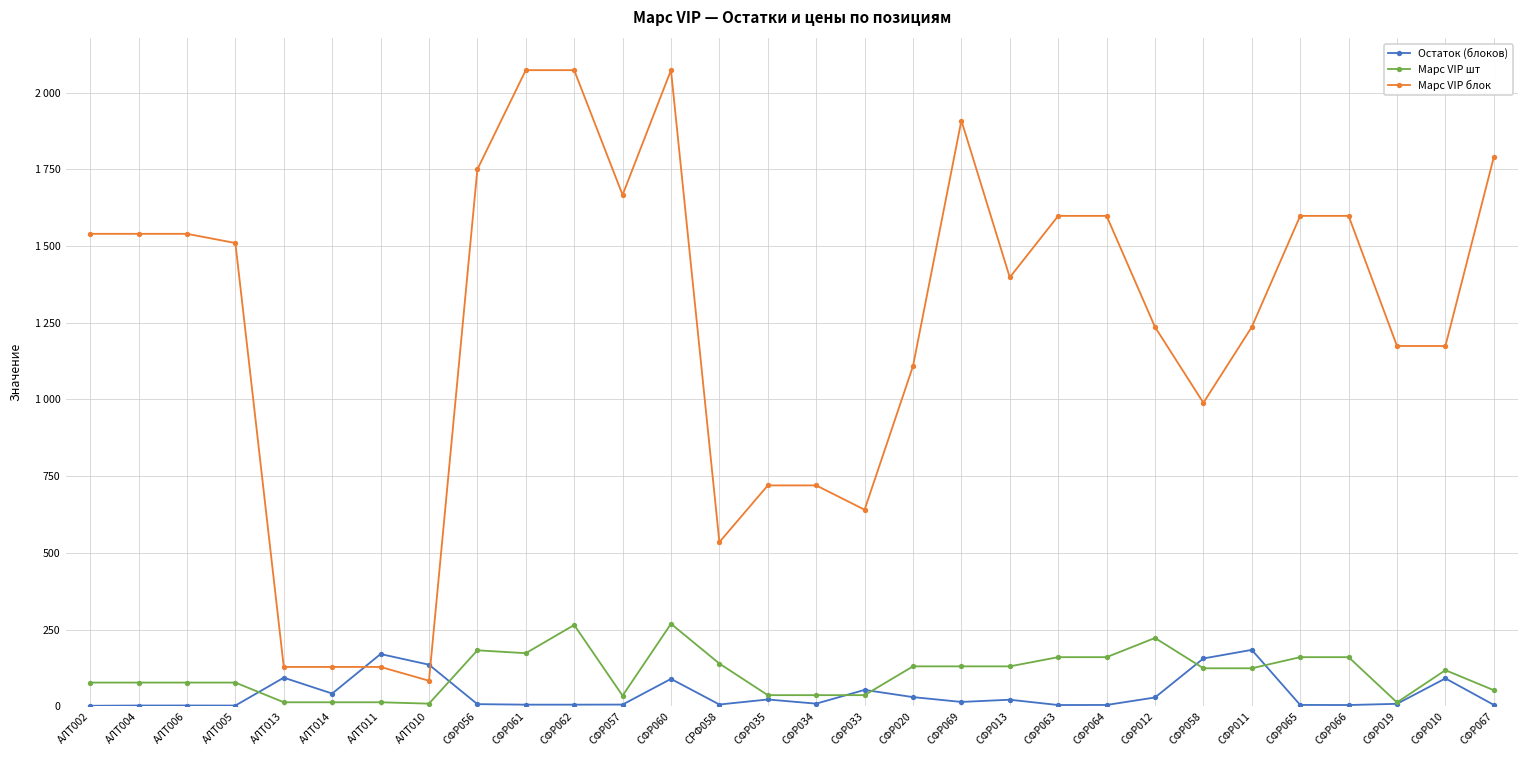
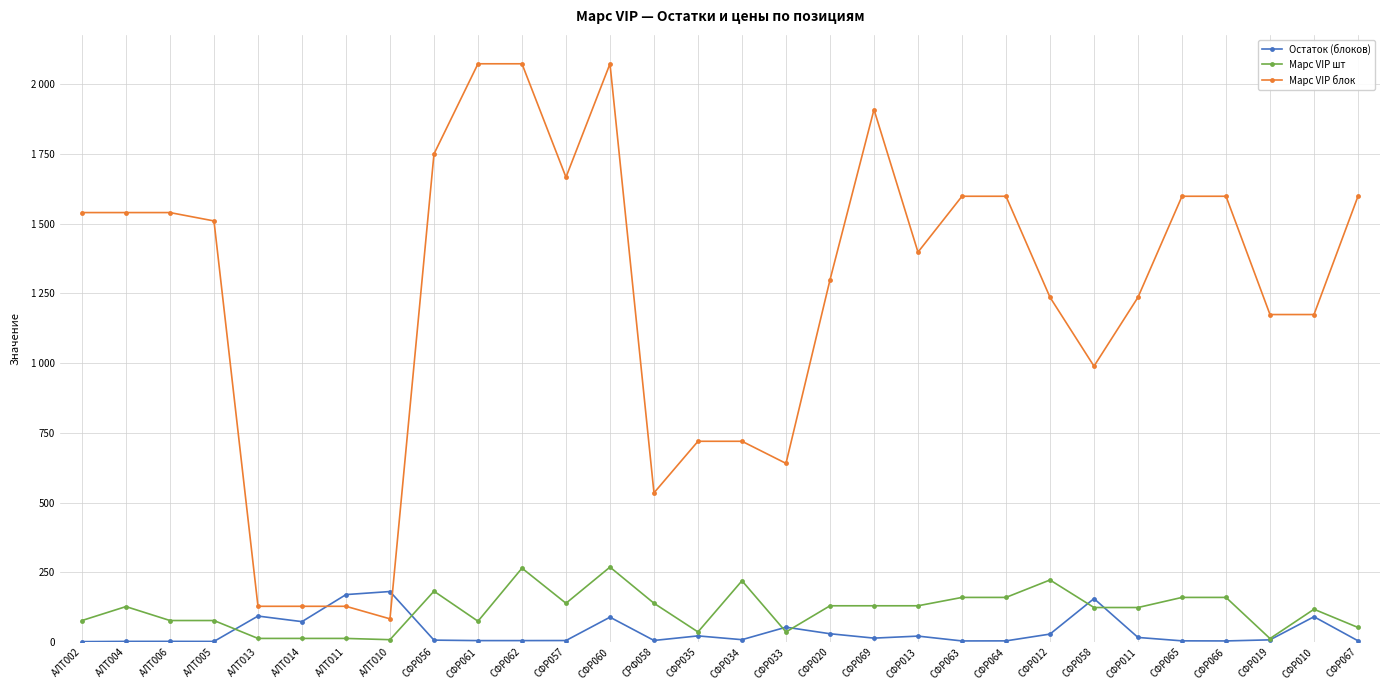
Марс VIP шт, АЛТ004: 80 -> 130
Остаток (блоков), АЛТ014: 40 -> 70
Остаток (блоков), АЛТ010: 140 -> 180
Марс VIP шт, СФР061: 170 -> 70
Марс VIP шт, СФР057: 30 -> 140
Марс VIP шт, СФР034: 40 -> 220
Марс VIP блок, СФР020: 1110 -> 1300
Остаток (блоков), СФР011: 180 -> 20
Марс VIP блок, СФР067: 1790 -> 1600
